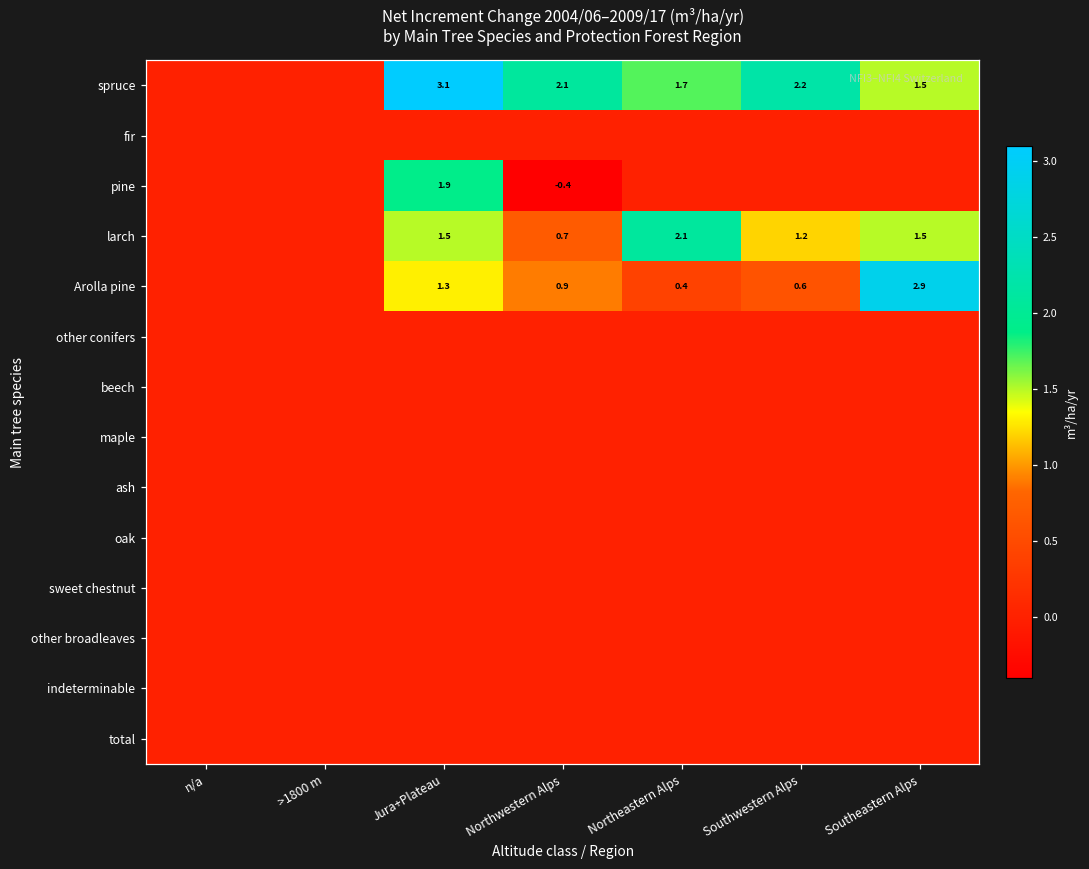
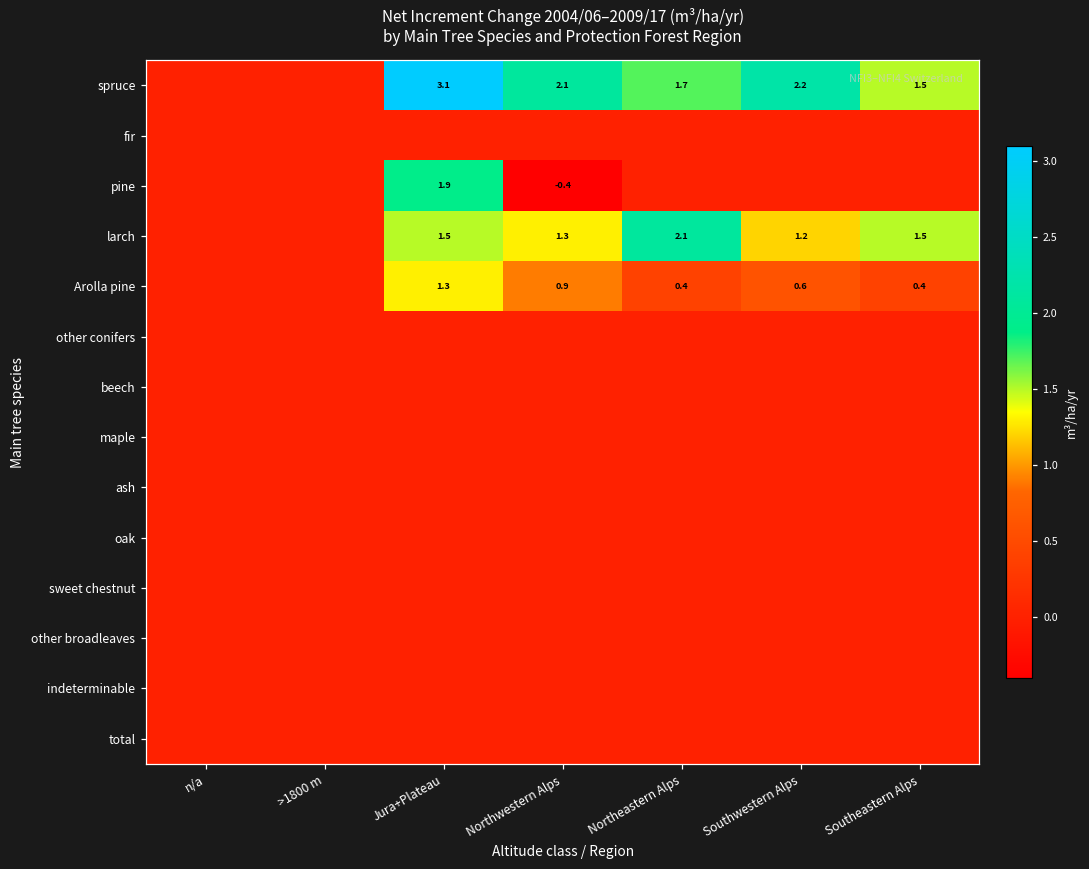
larch, Northwestern Alps: 0.7 -> 1.3
Arolla pine, Southeastern Alps: 2.9 -> 0.4
